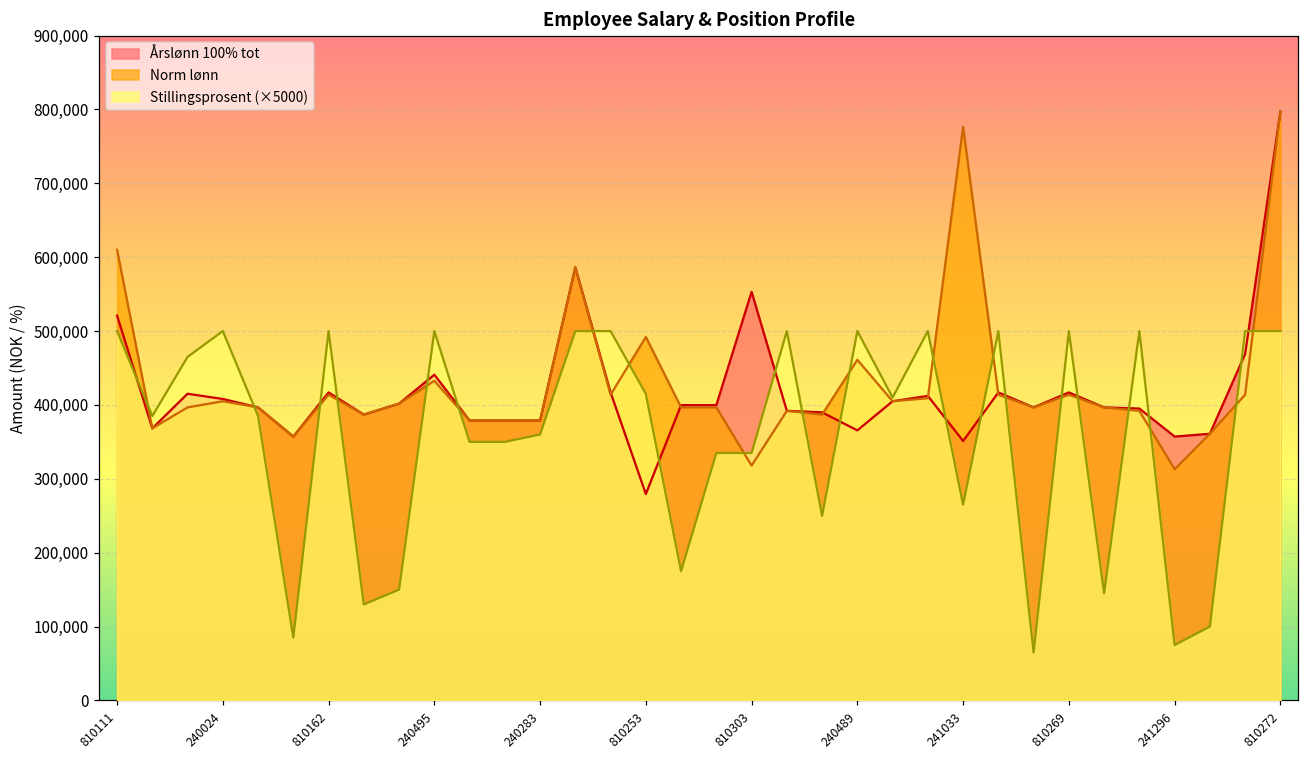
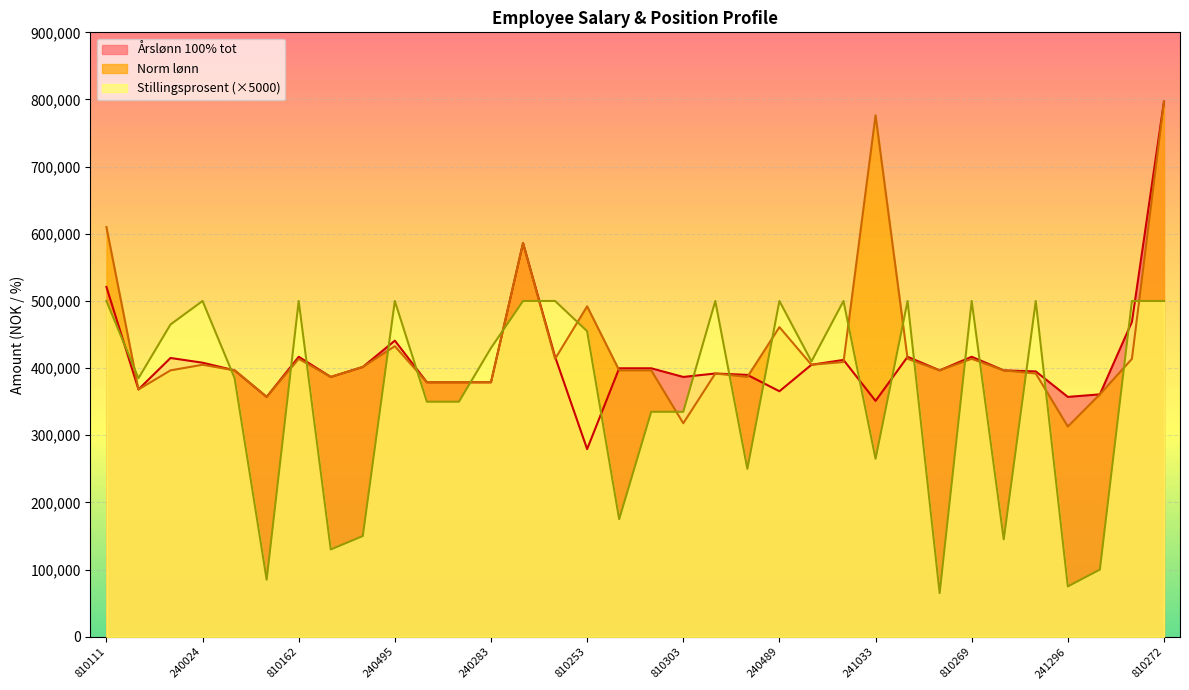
Stillingsprosent (×5000), 240283: 360,000 -> 430,000
Stillingsprosent (×5000), 810253: 420,000 -> 460,000
Årslønn 100% tot, 810303: 550,000 -> 390,000
